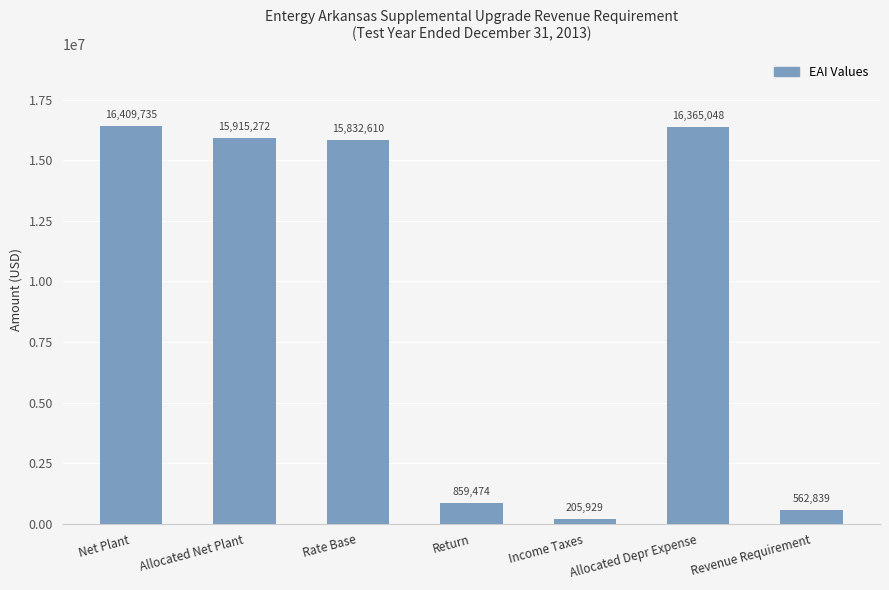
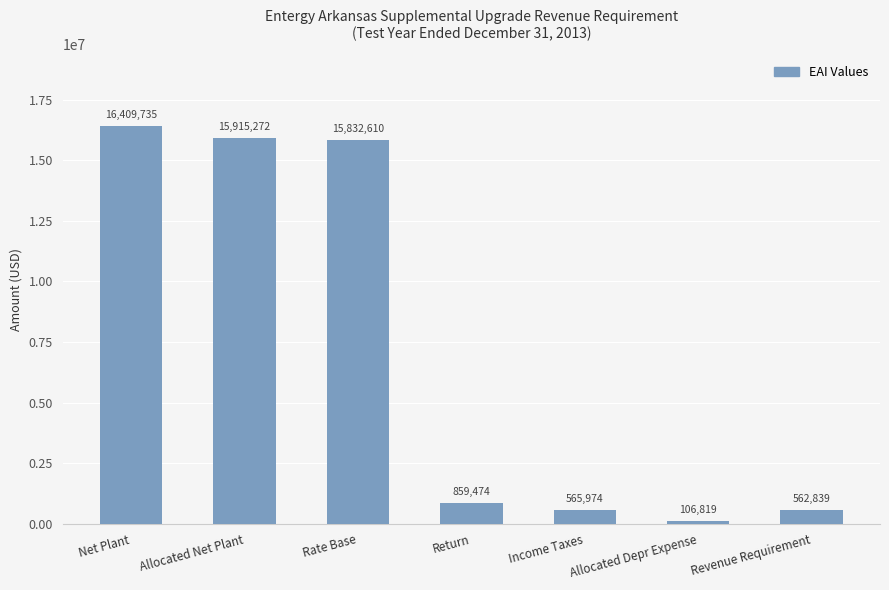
Income Taxes: 205,929 -> 565,974
Allocated Depr Expense: 16,365,048 -> 106,819
